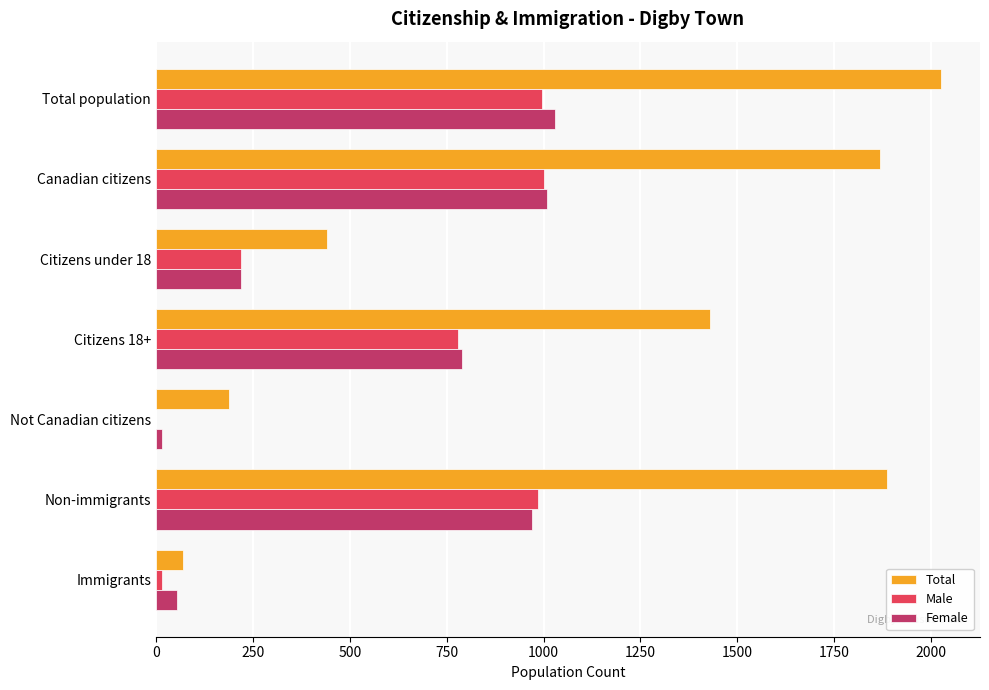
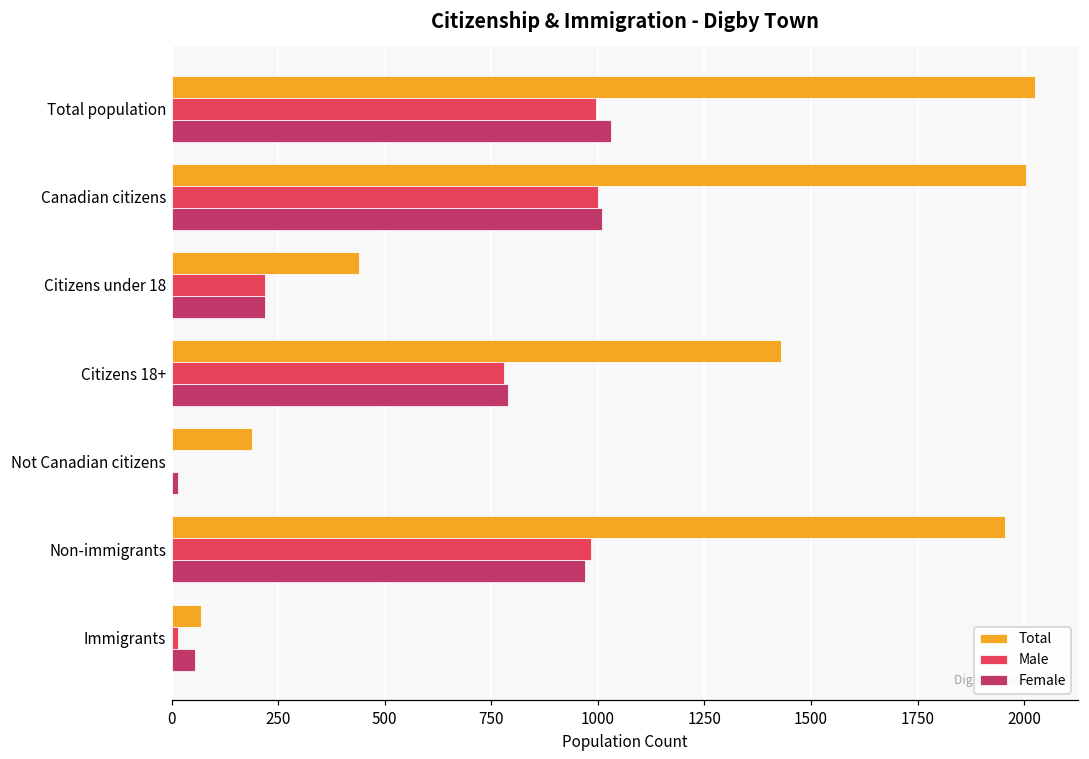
Total, Canadian citizens: 1870 -> 2010
Total, Non-immigrants: 1890 -> 1960
